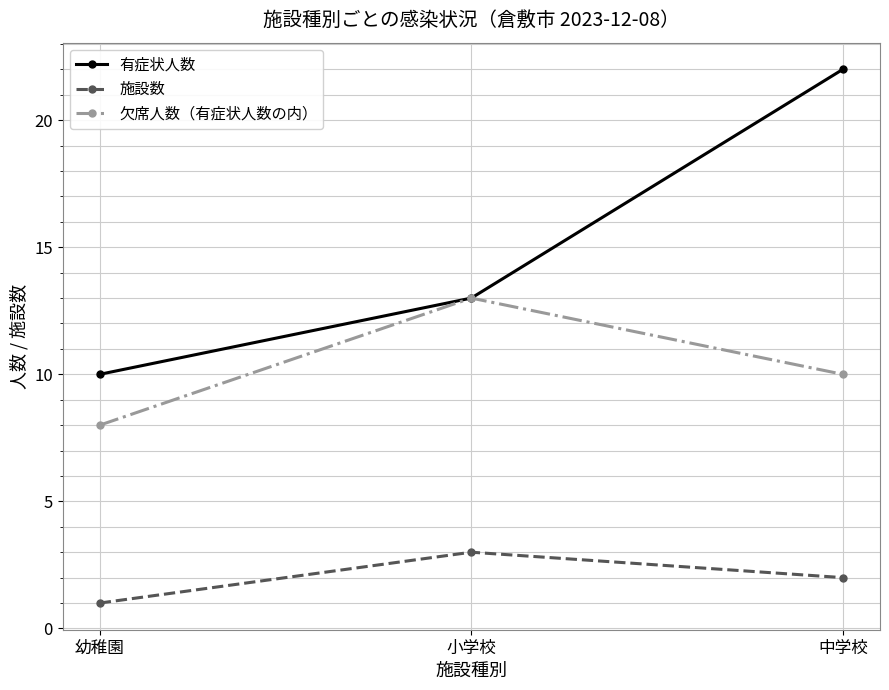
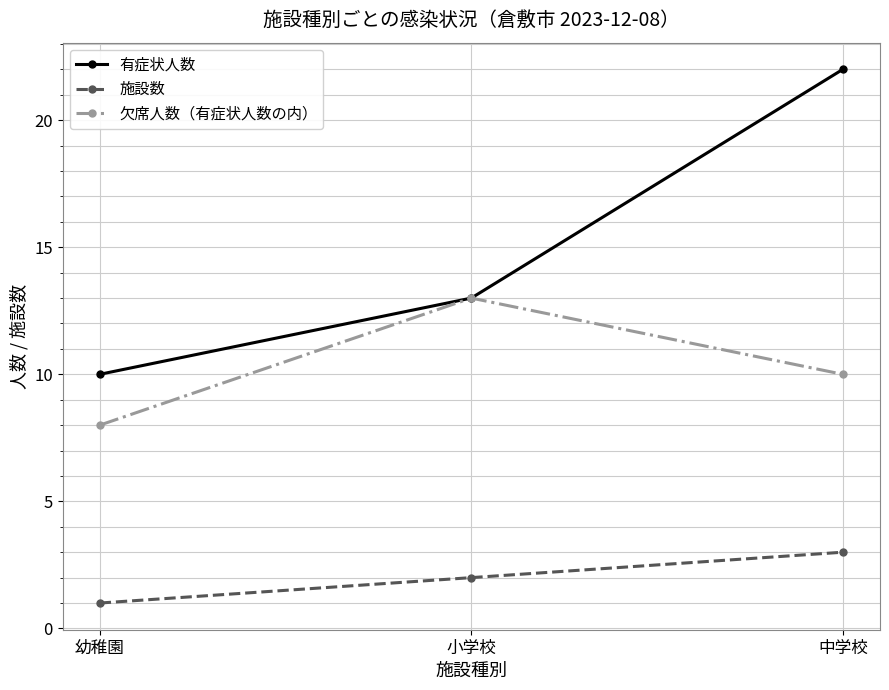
施設数, 小学校: 3 -> 2
施設数, 中学校: 2 -> 3
